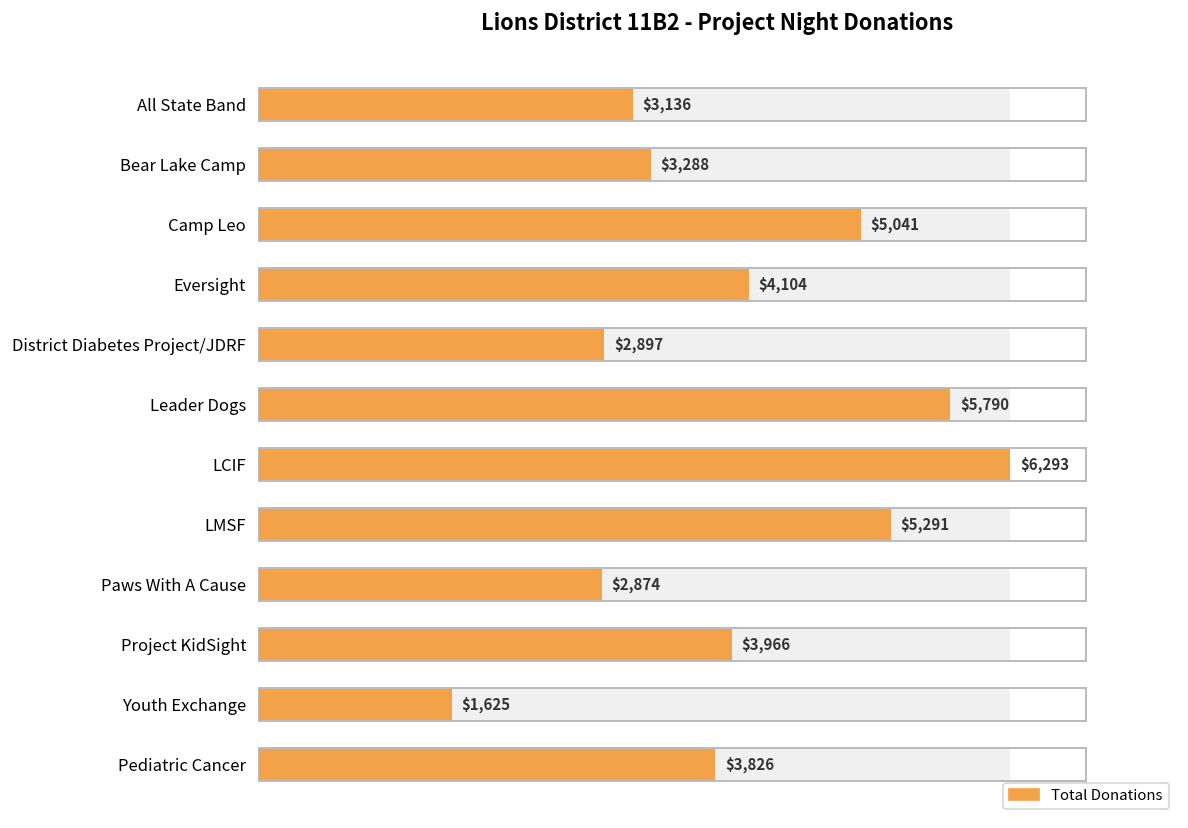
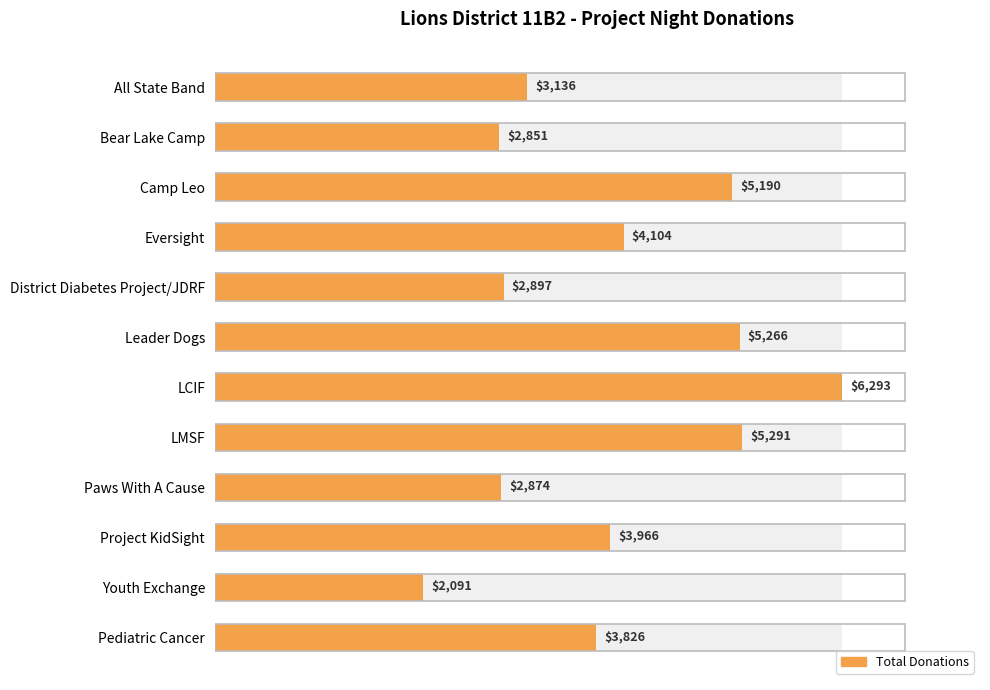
Total Donations, Bear Lake Camp: $3,288 -> $2,851
Total Donations, Camp Leo: $5,041 -> $5,190
Total Donations, Leader Dogs: $5,790 -> $5,266
Total Donations, Youth Exchange: $1,625 -> $2,091
